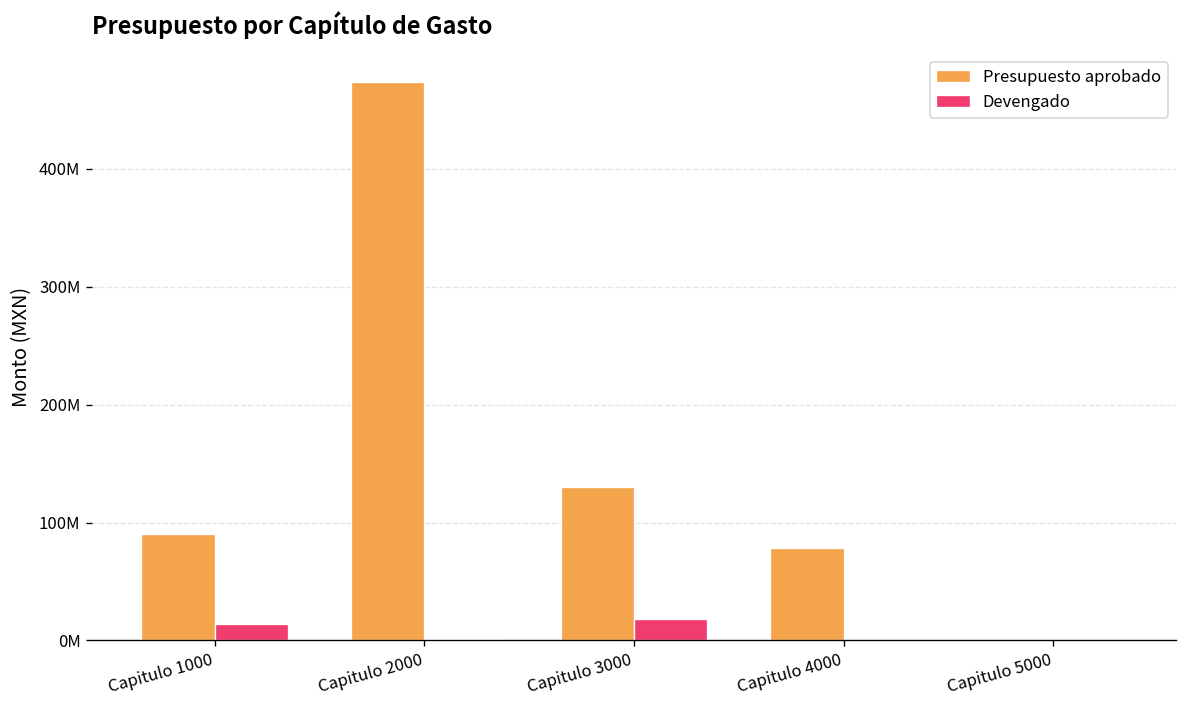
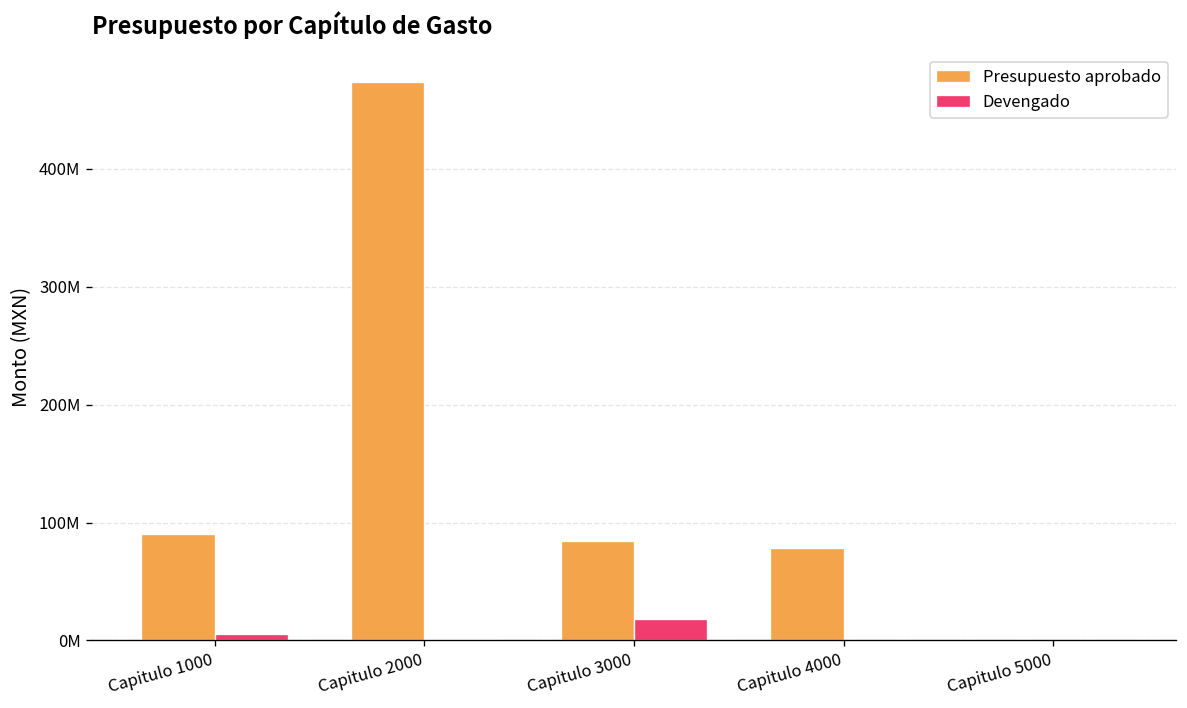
Devengado, Capitulo 1000: 14000000 -> 5000000
Presupuesto aprobado, Capitulo 3000: 130000000 -> 80000000
